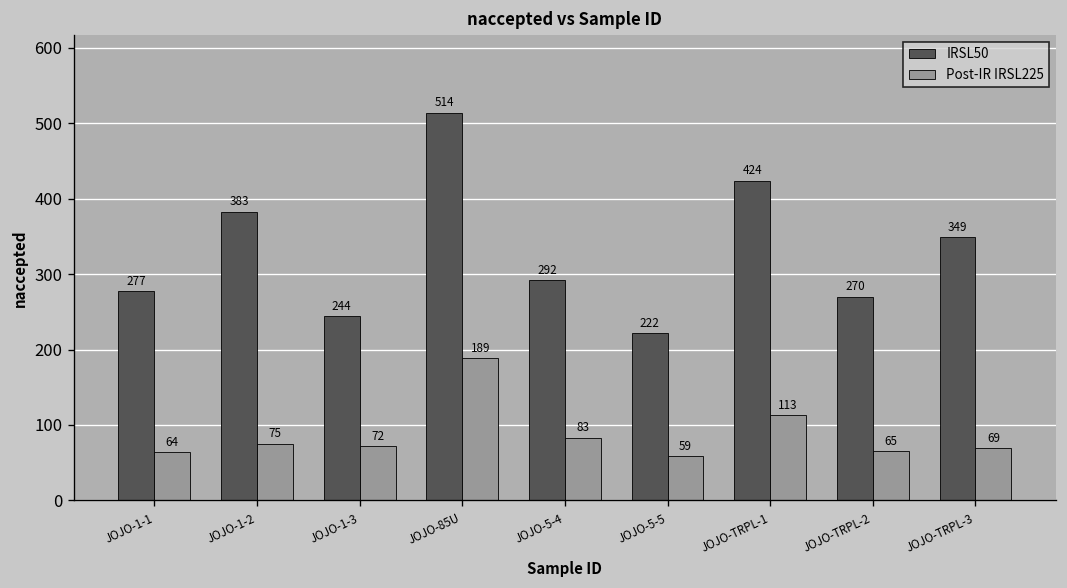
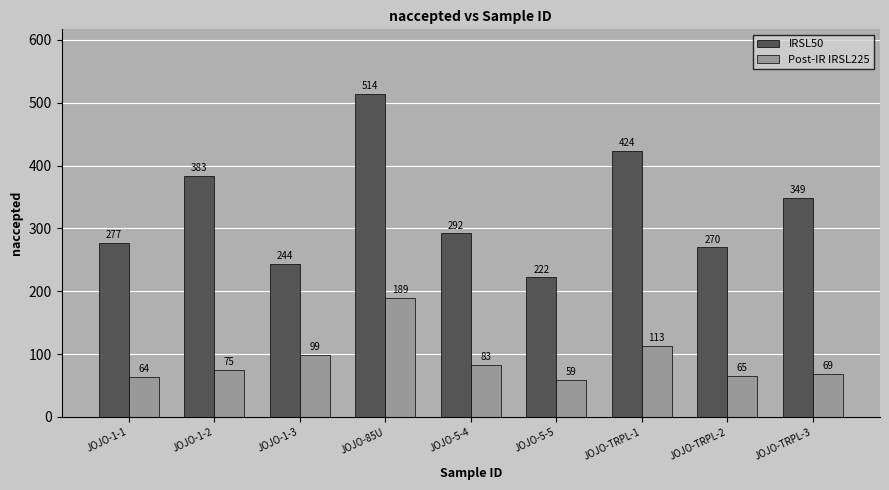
Post-IR IRSL225, JOJO-1-3: 72 -> 99
